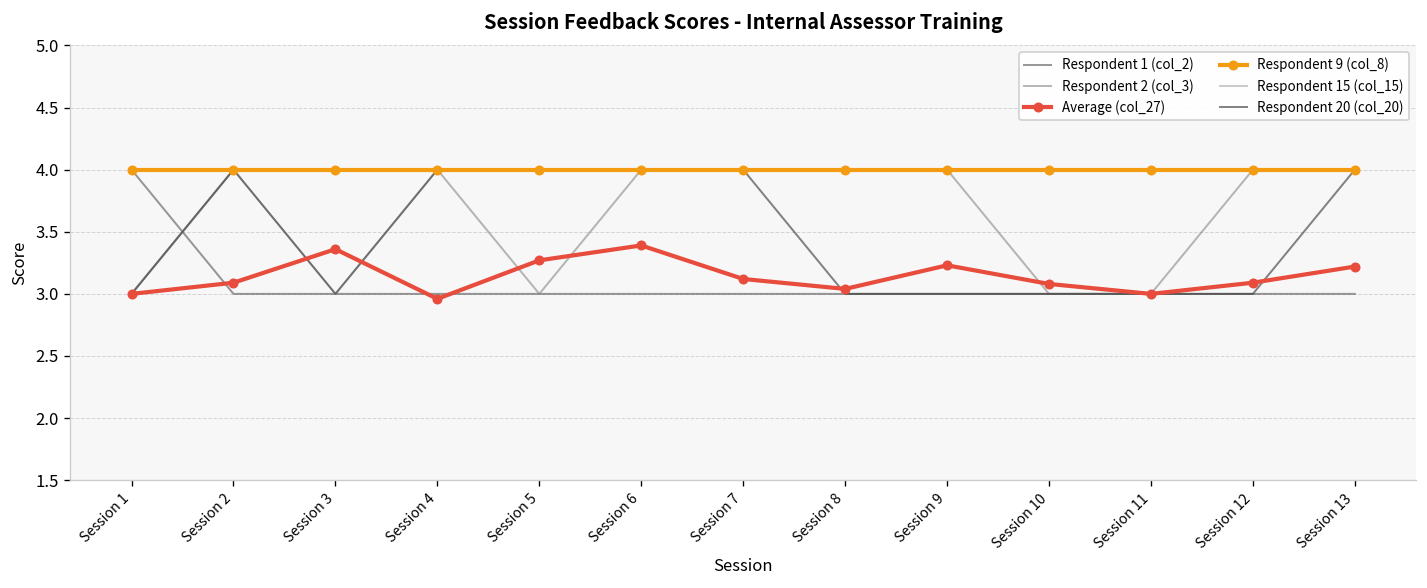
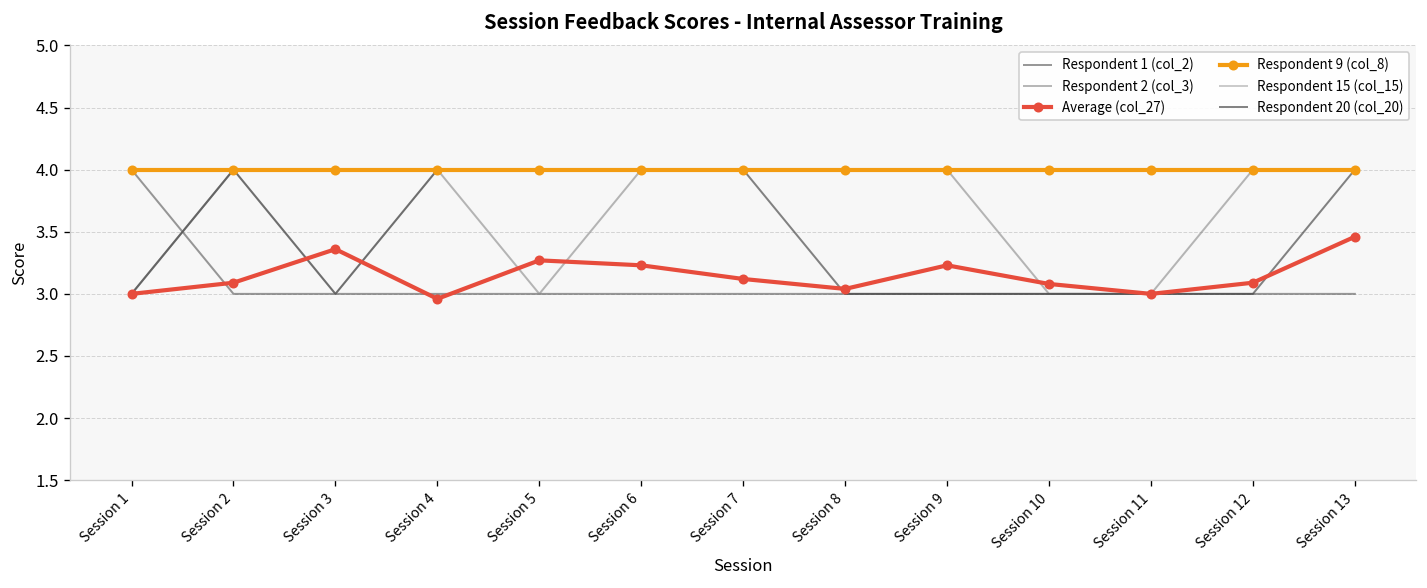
Average (col_27), Session 6: 3.39 -> 3.23
Average (col_27), Session 13: 3.22 -> 3.46
